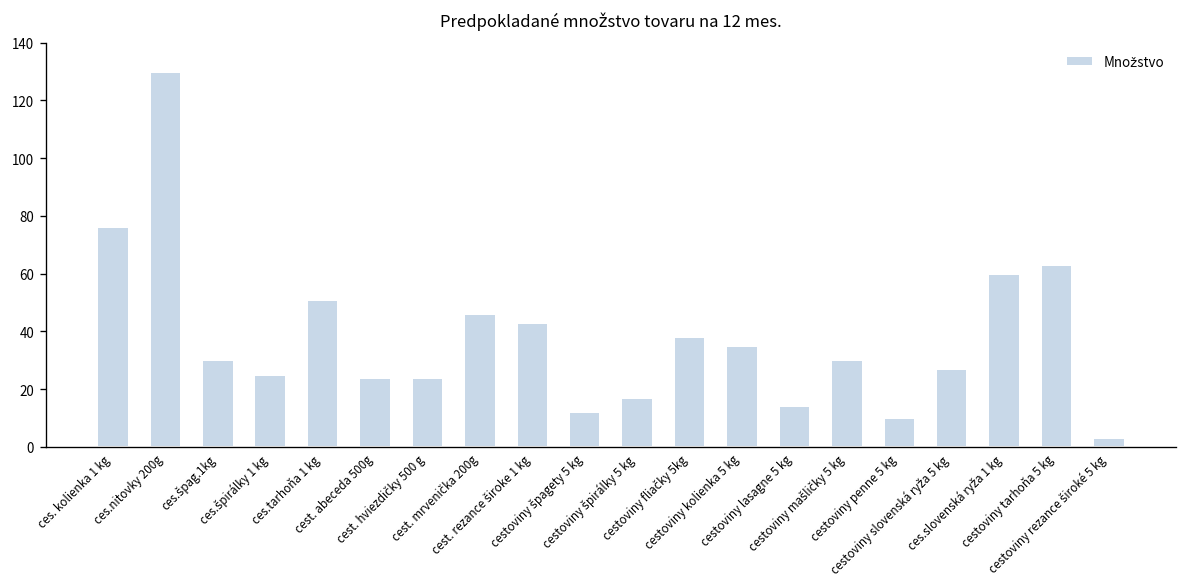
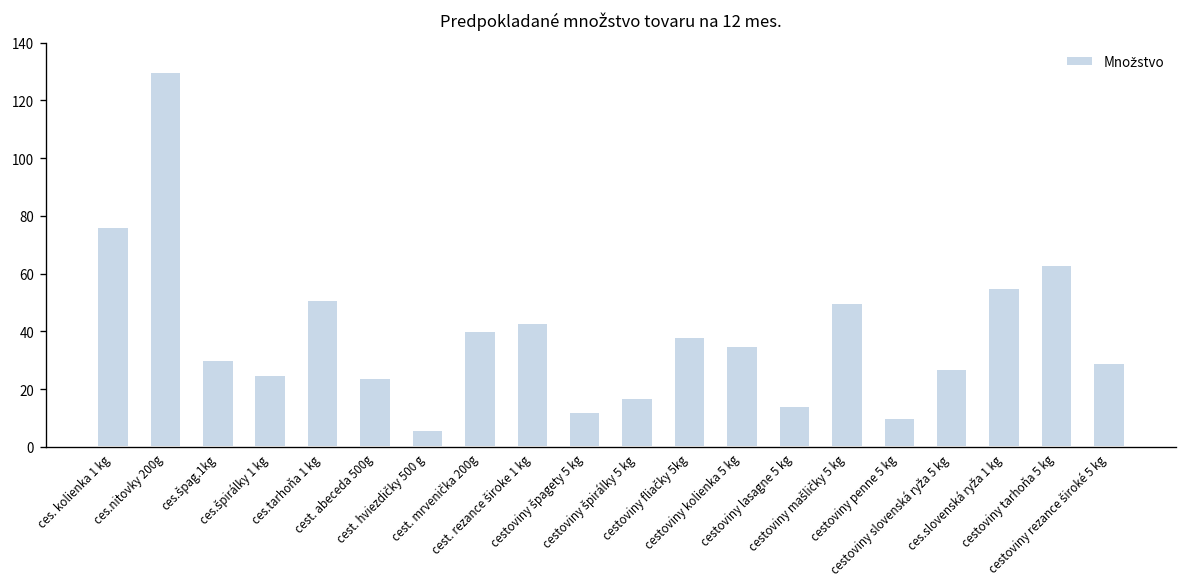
cest. hviezdičky 500 g: 24 -> 6
cest. mrvenička 200g: 46 -> 40
cestoviny mašličky 5 kg: 30 -> 50
ces.slovenská ryža 1 kg: 60 -> 55
cestoviny rezance široké 5 kg: 3 -> 29
